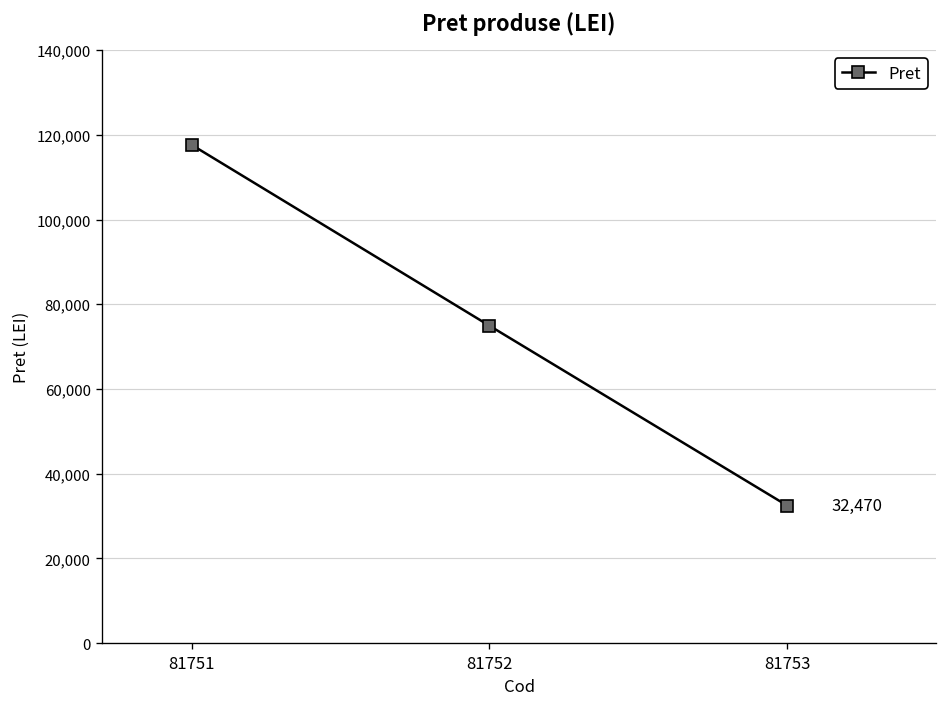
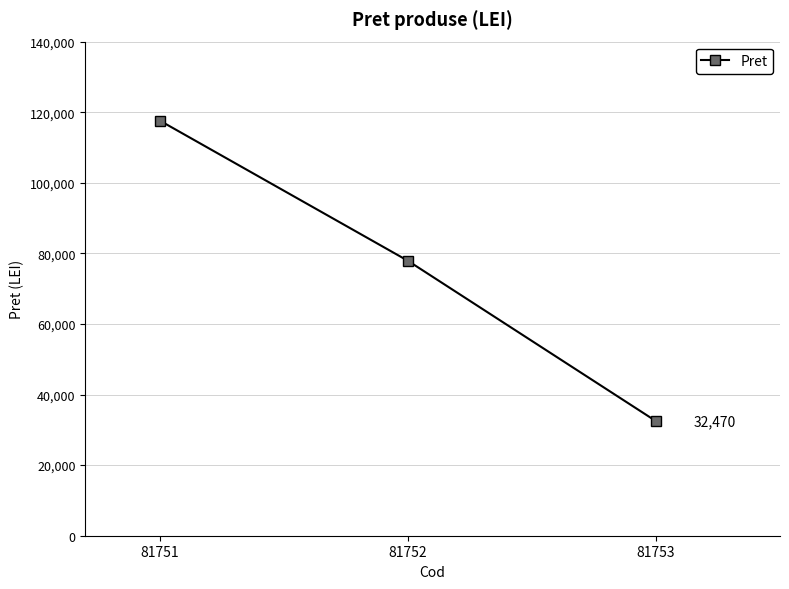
81752: 75,000 -> 78,000
